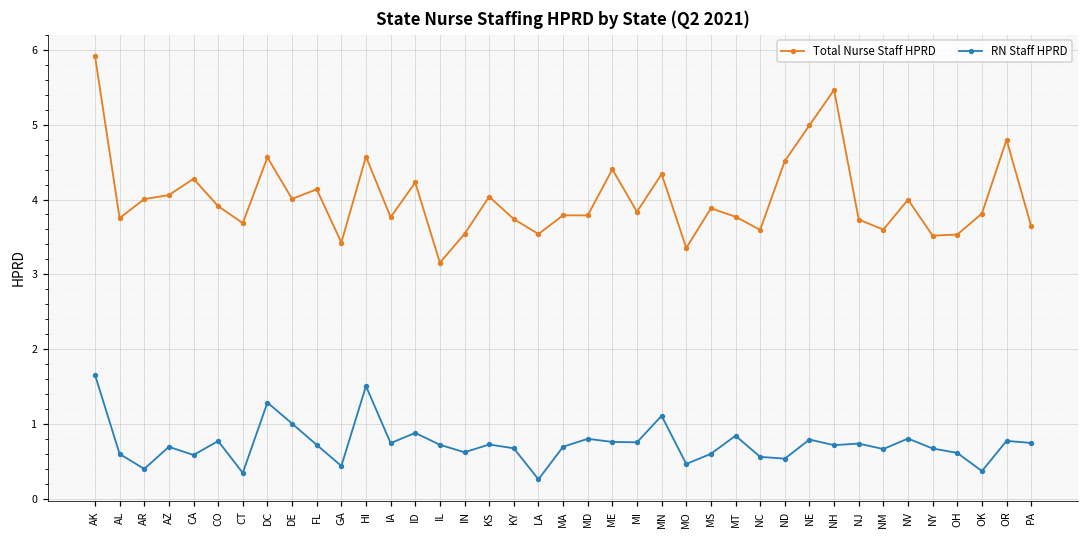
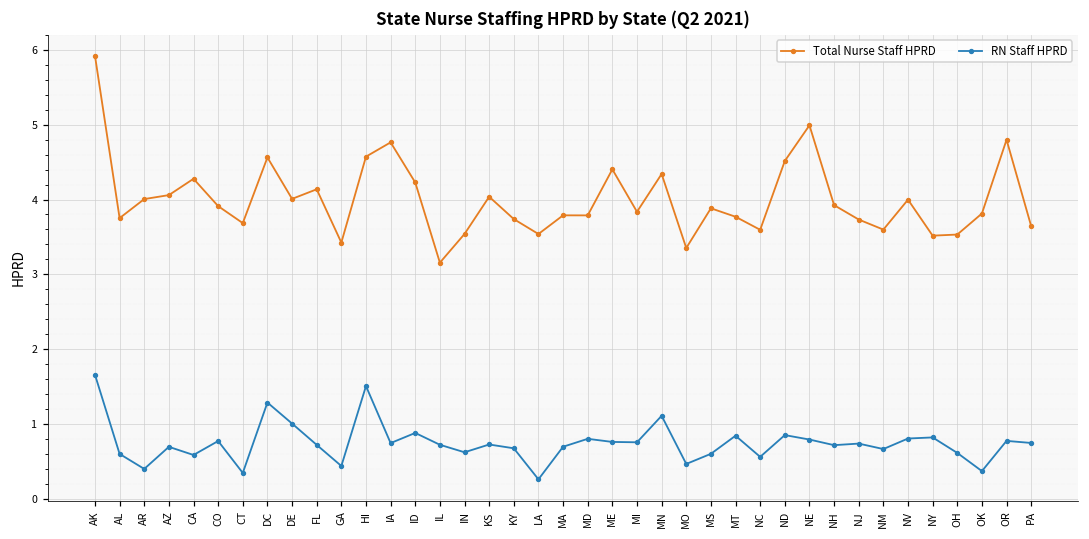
Total Nurse Staff HPRD, IA: 3.8 -> 4.8
RN Staff HPRD, ND: 0.5 -> 0.8
Total Nurse Staff HPRD, NH: 5.5 -> 3.9
RN Staff HPRD, NY: 0.7 -> 0.8
